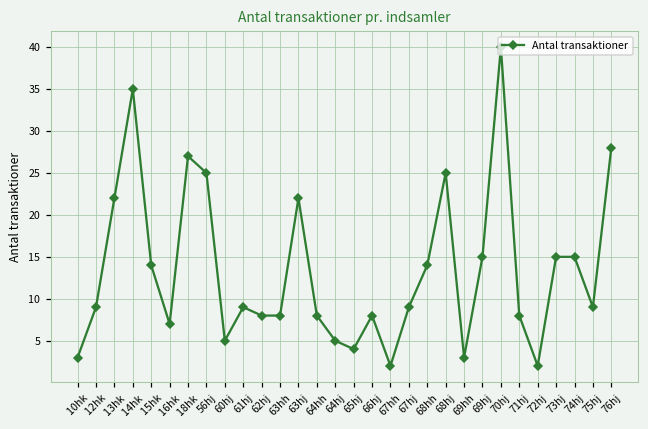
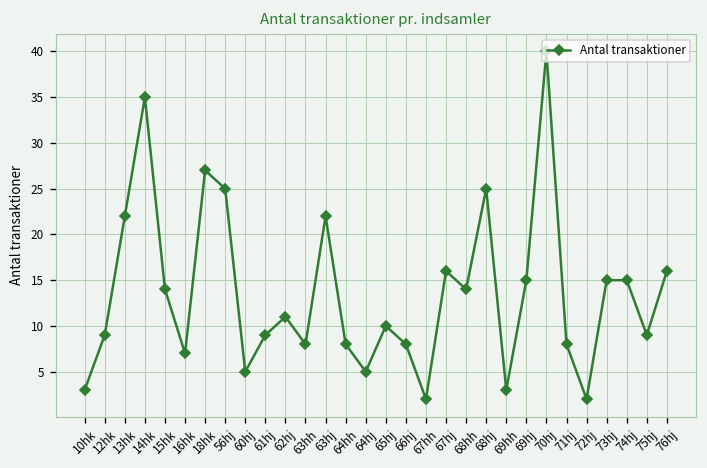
62hj: 8 -> 11
65hj: 4 -> 10
67hj: 9 -> 16
76hj: 28 -> 16
